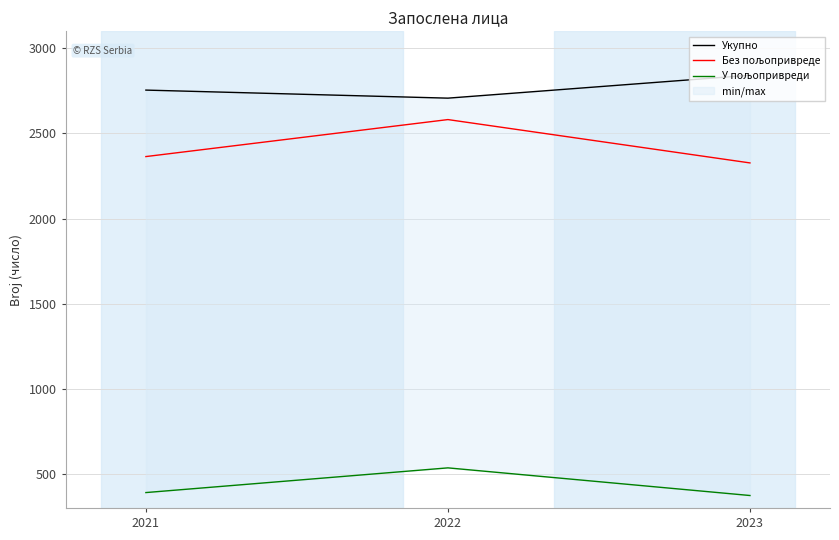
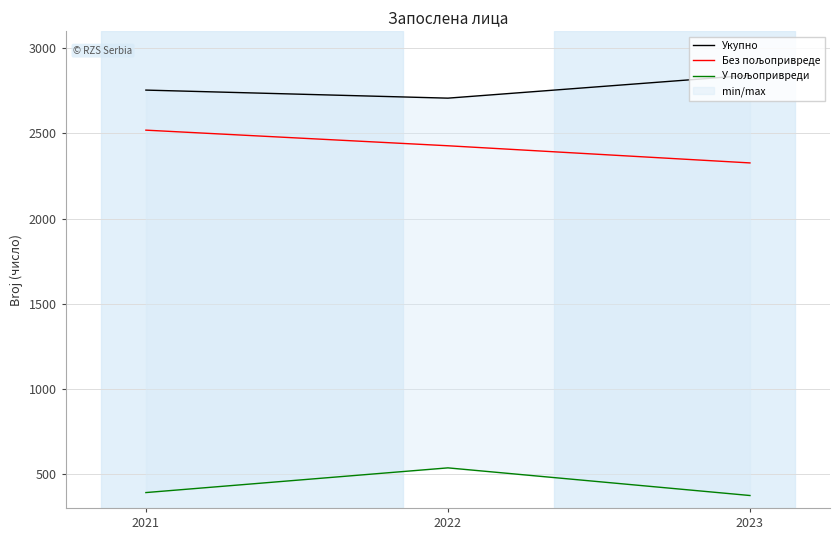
Без пољопривреде, 2021: 2360 -> 2520
Без пољопривреде, 2022: 2580 -> 2430
